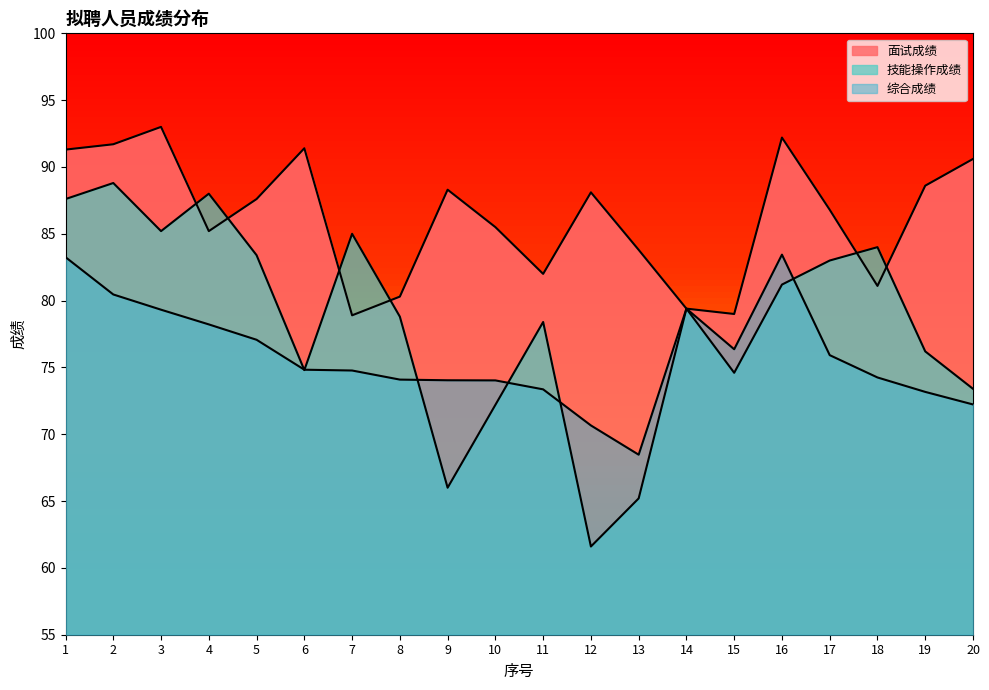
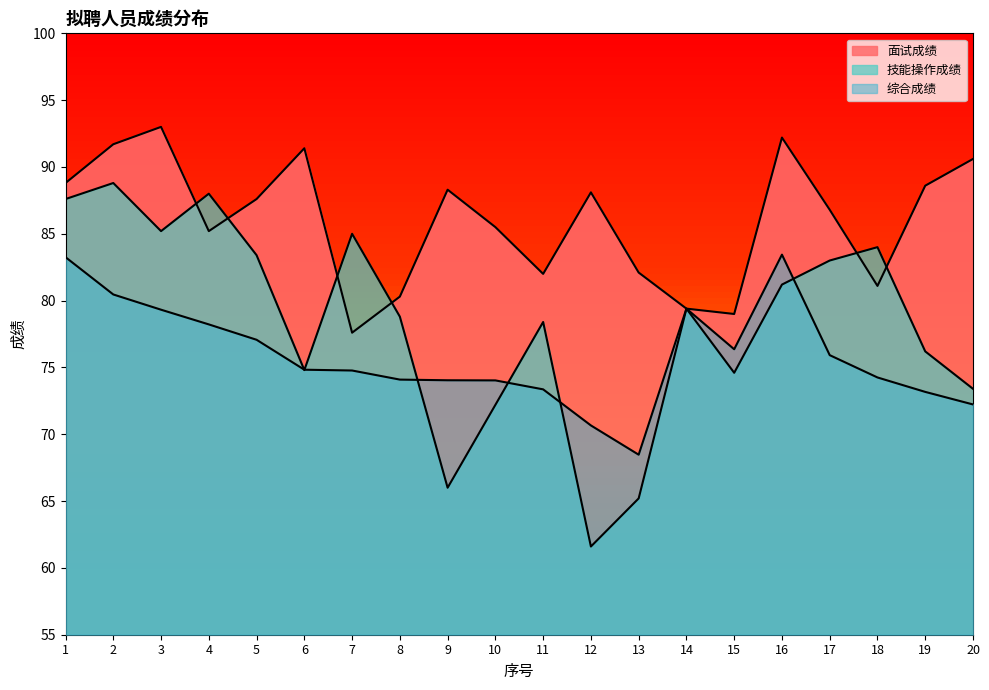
面试成绩, 1: 91.3 -> 88.8
面试成绩, 7: 78.9 -> 77.6
面试成绩, 13: 83.8 -> 82.1
